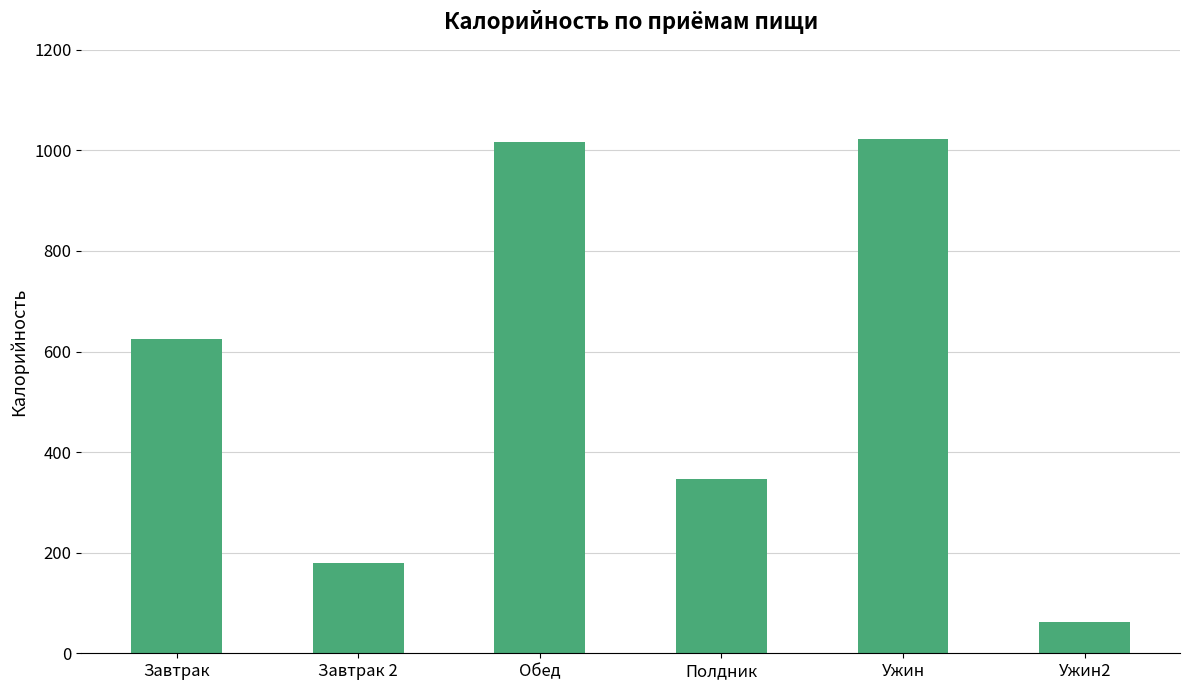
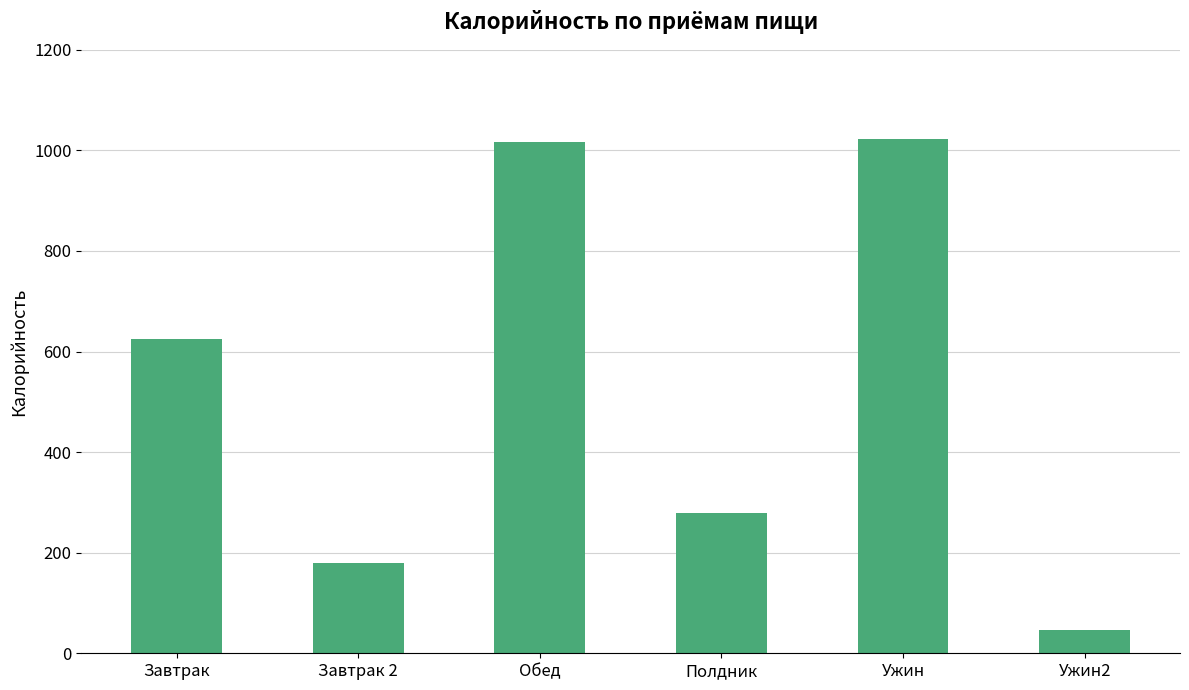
Полдник: 350 -> 280
Ужин2: 60 -> 50
